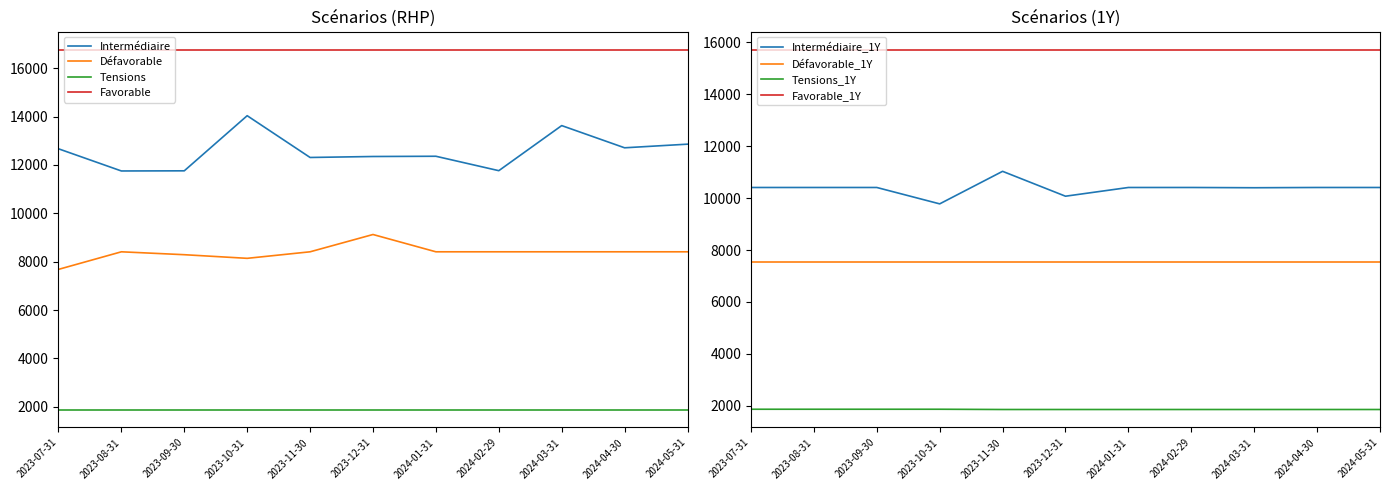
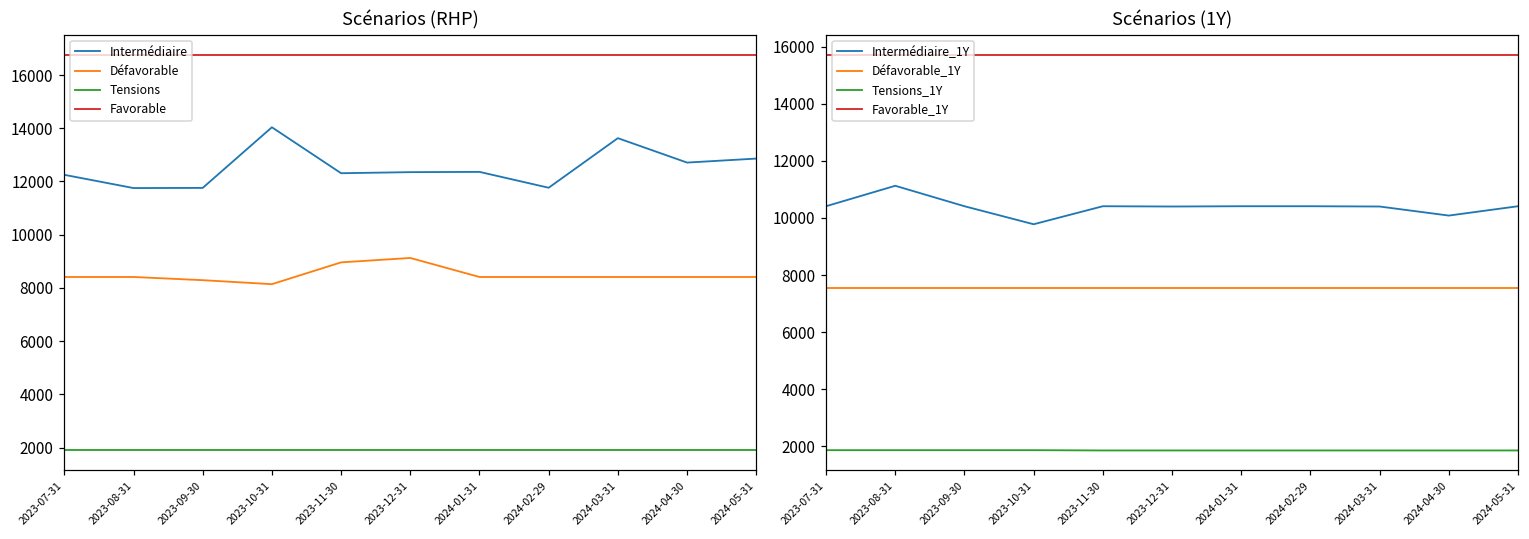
Scénarios (RHP), Intermédiaire, 2023-07-31: 12700 -> 12300
Scénarios (RHP), Défavorable, 2023-07-31: 7700 -> 8400
Scénarios (RHP), Défavorable, 2023-11-30: 8400 -> 9000
Scénarios (1Y), Intermédiaire_1Y, 2023-08-31: 10400 -> 11100
Scénarios (1Y), Intermédiaire_1Y, 2023-11-30: 11000 -> 10400
Scénarios (1Y), Intermédiaire_1Y, 2023-12-31: 10100 -> 10400
Scénarios (1Y), Intermédiaire_1Y, 2024-04-30: 10400 -> 10100
